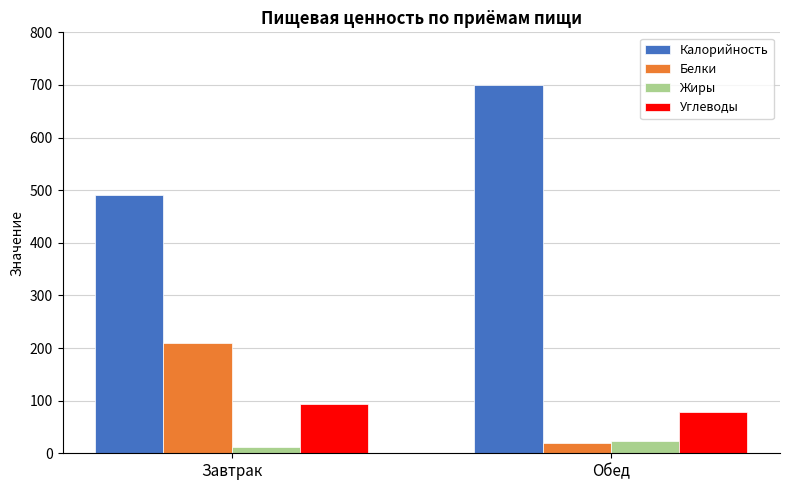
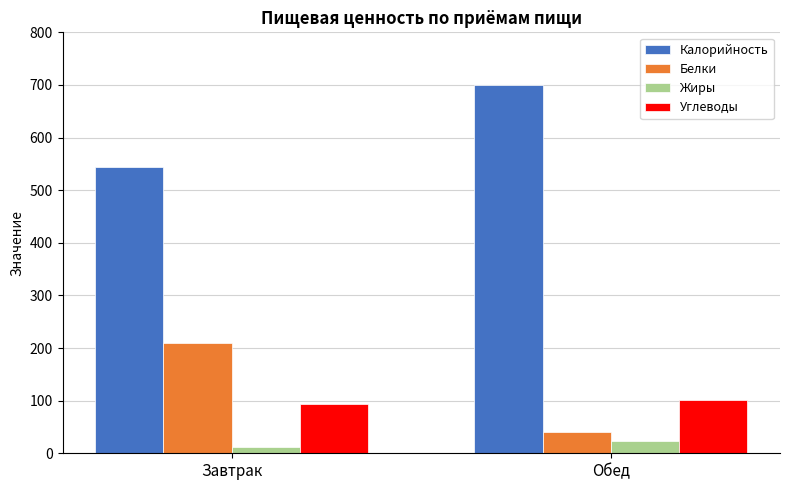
Калорийность, Завтрак: 490 -> 550
Белки, Обед: 20 -> 40
Углеводы, Обед: 80 -> 100
